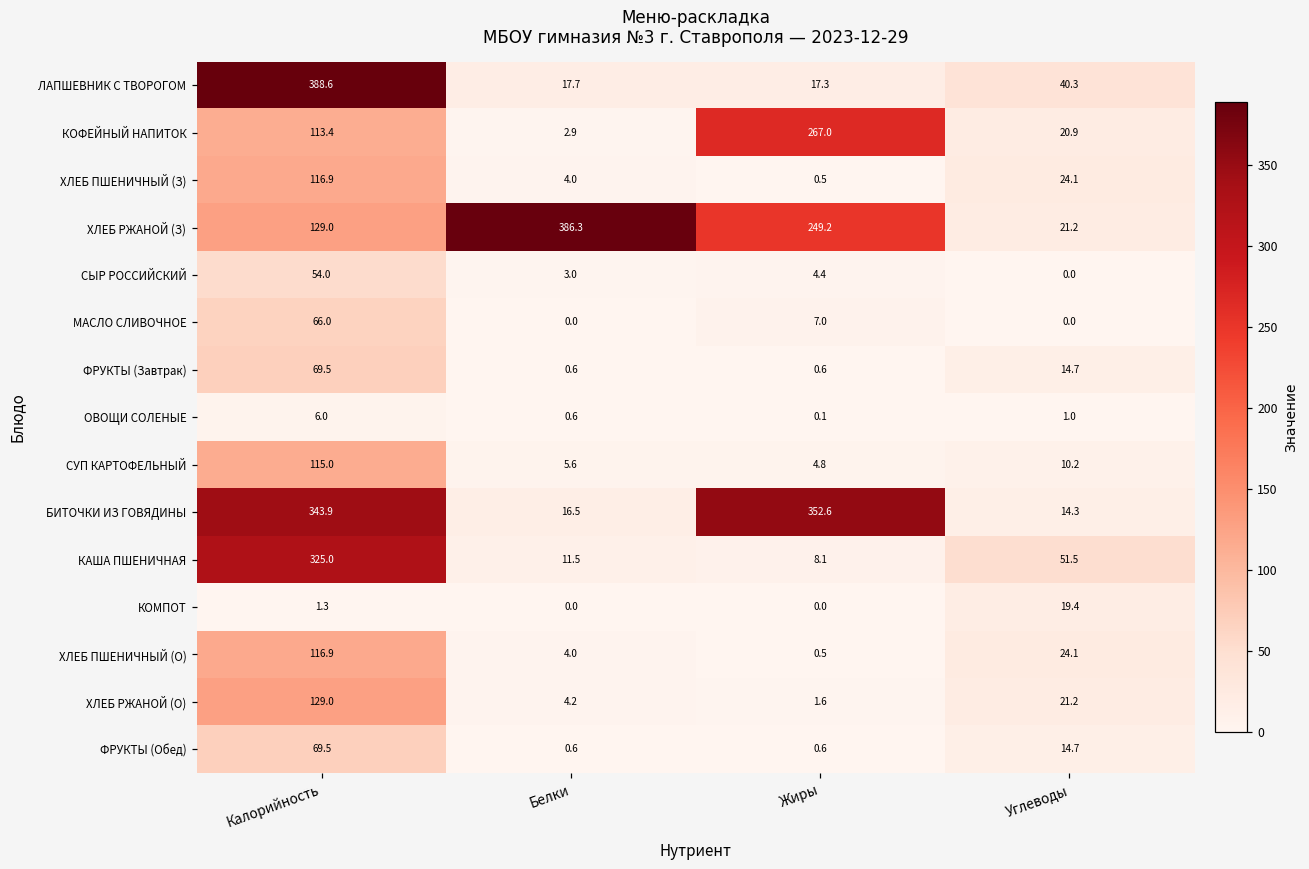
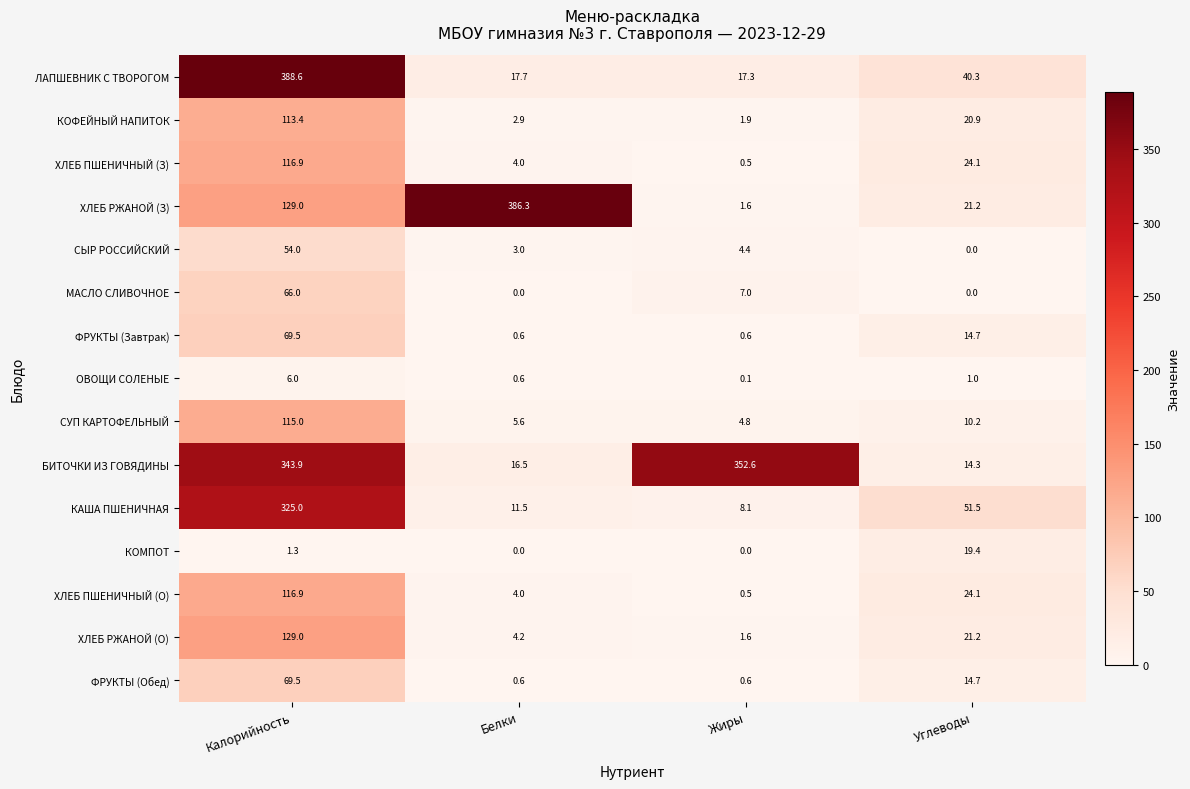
КОФЕЙНЫЙ НАПИТОК, Жиры: 267.0 -> 1.9
ХЛЕБ РЖАНОЙ (З), Жиры: 249.2 -> 1.6
